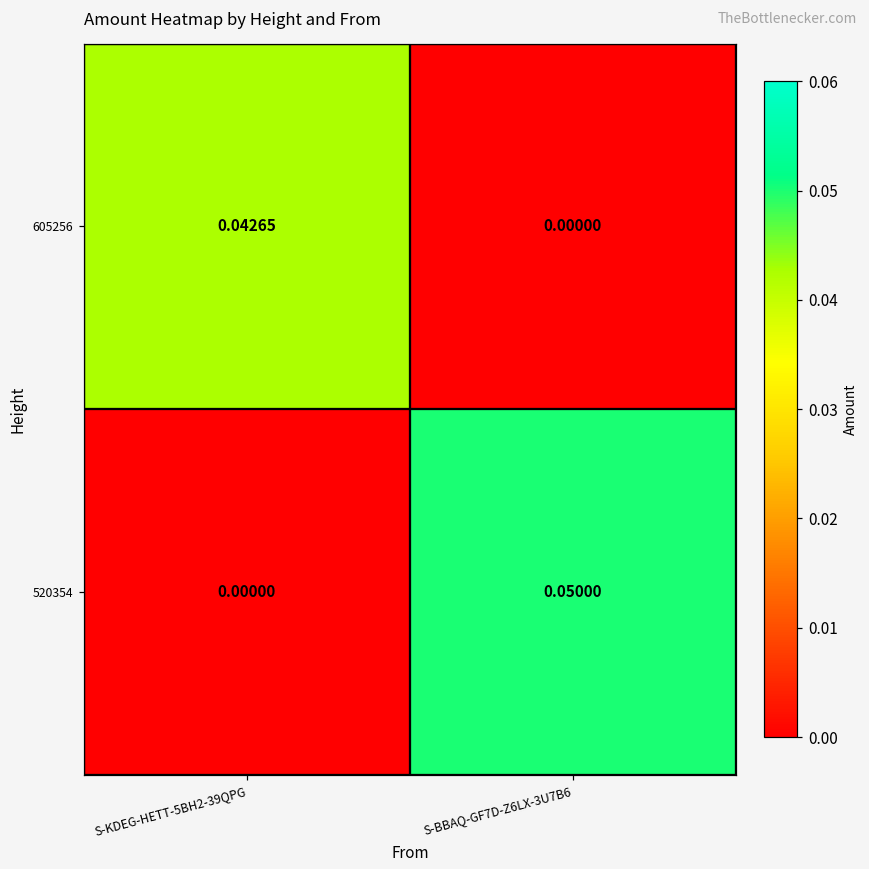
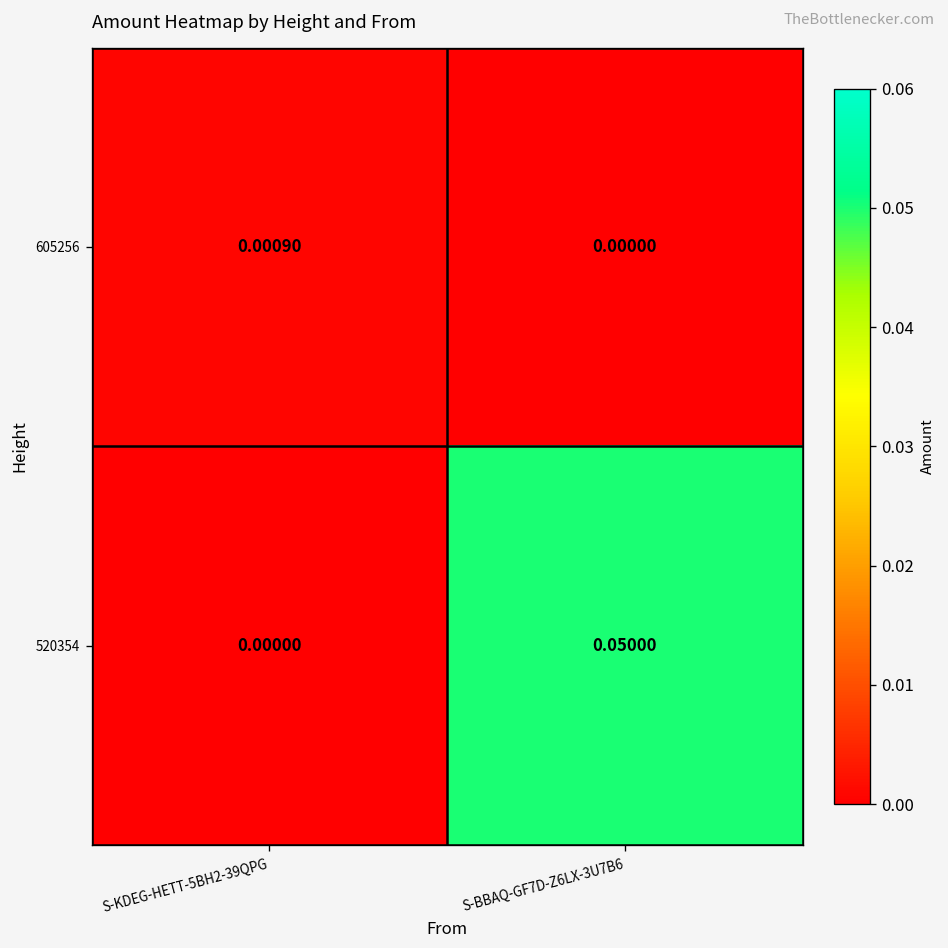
605256, S-KDEG-HETT-5BH2-39QPG: 0.04265 -> 0.00090
